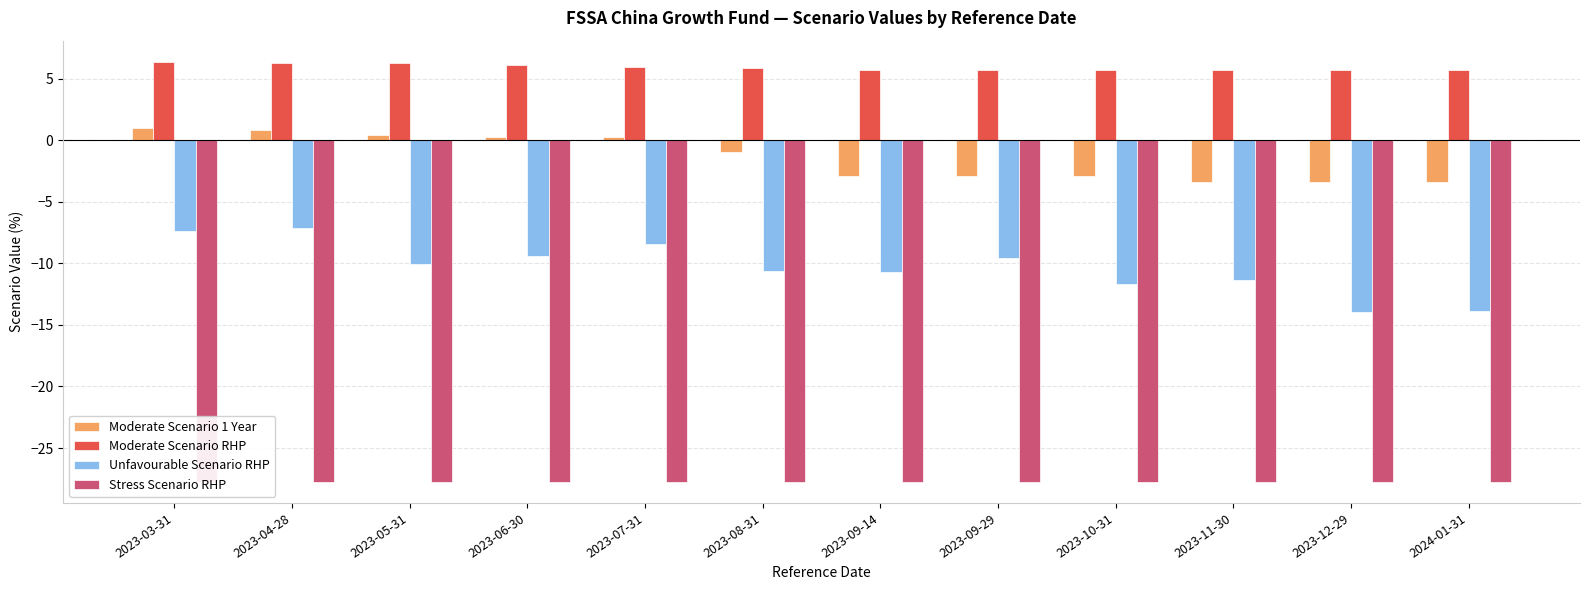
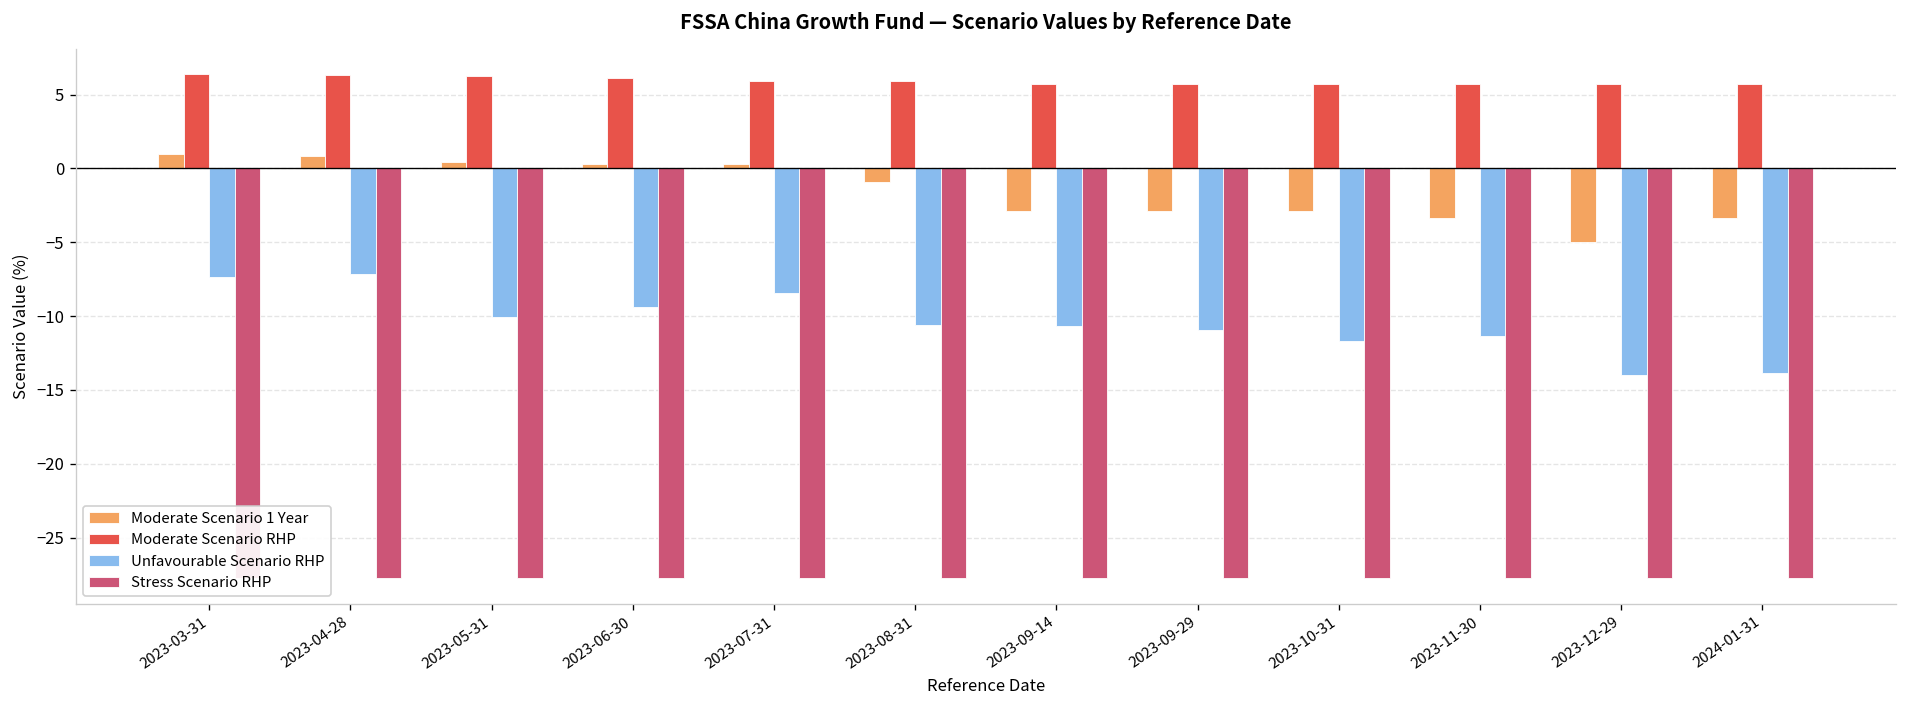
Unfavourable Scenario RHP, 2023-09-29: -9.6 -> -11.0
Moderate Scenario 1 Year, 2023-12-29: -3.4 -> -5.0
